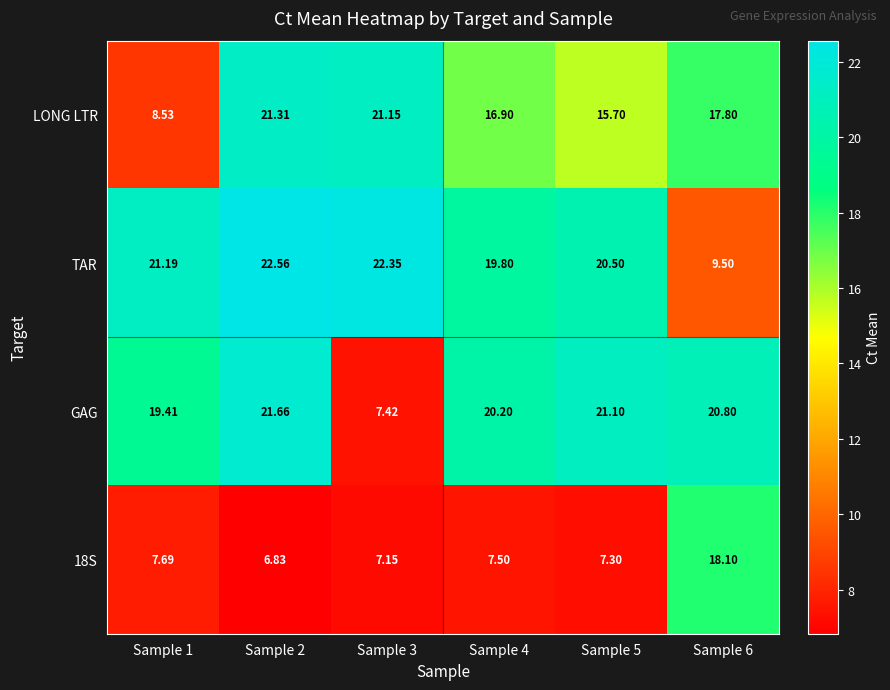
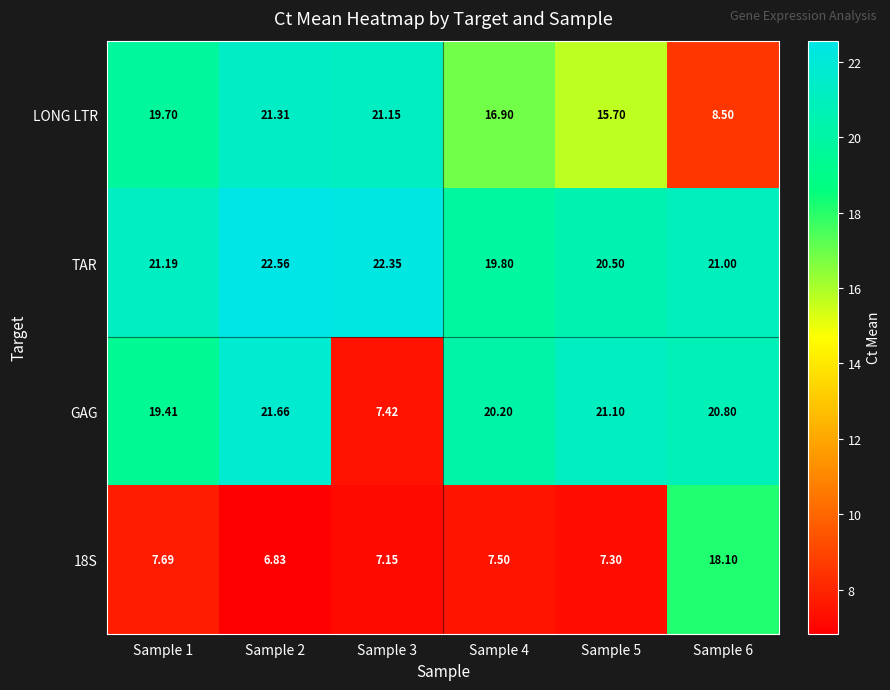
LONG LTR, Sample 1: 8.53 -> 19.70
LONG LTR, Sample 6: 17.80 -> 8.50
TAR, Sample 6: 9.50 -> 21.00
